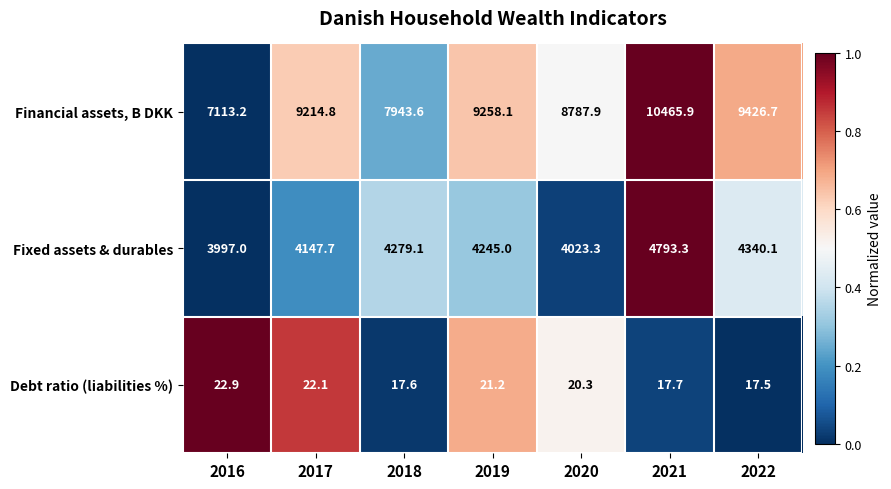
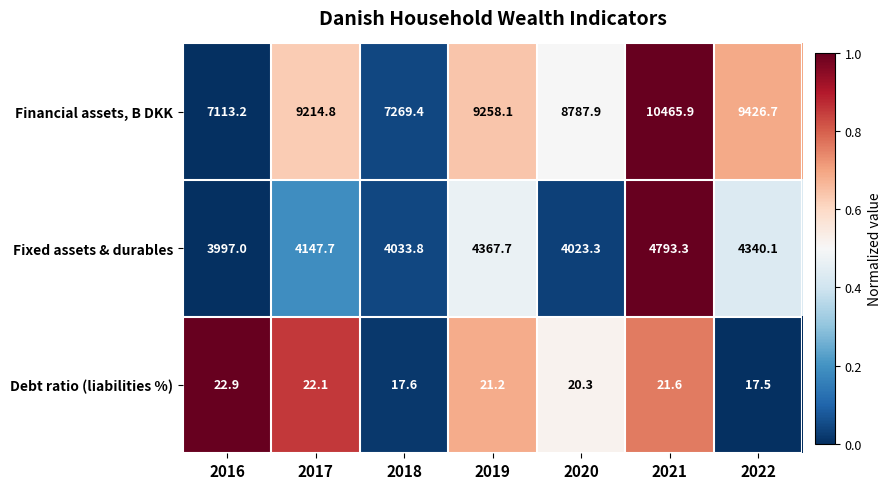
Financial assets, B DKK, 2018: 7943.6 -> 7269.4
Fixed assets & durables, 2018: 4279.1 -> 4033.8
Fixed assets & durables, 2019: 4245.0 -> 4367.7
Debt ratio (liabilities %), 2021: 17.7 -> 21.6
